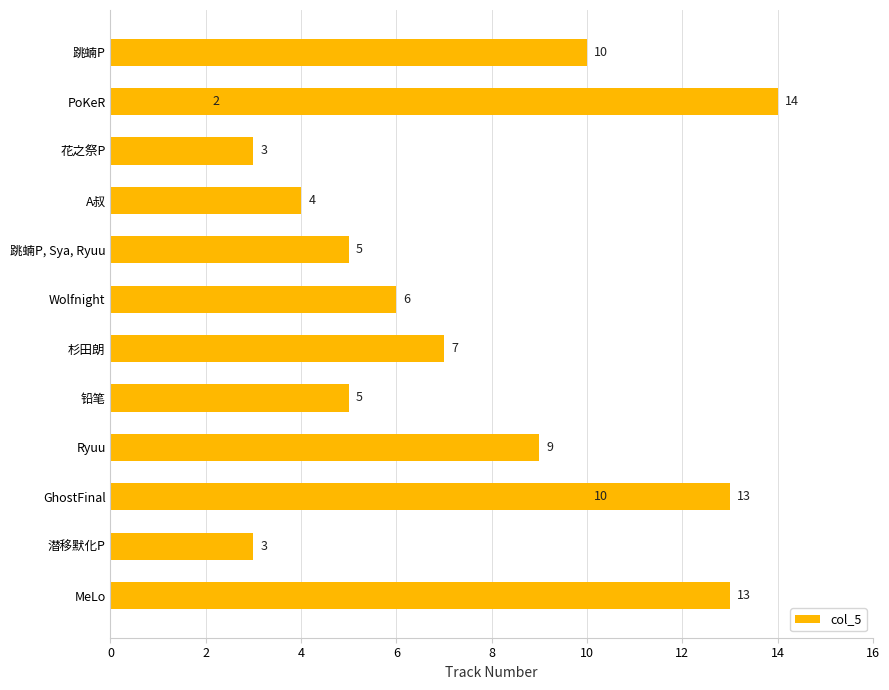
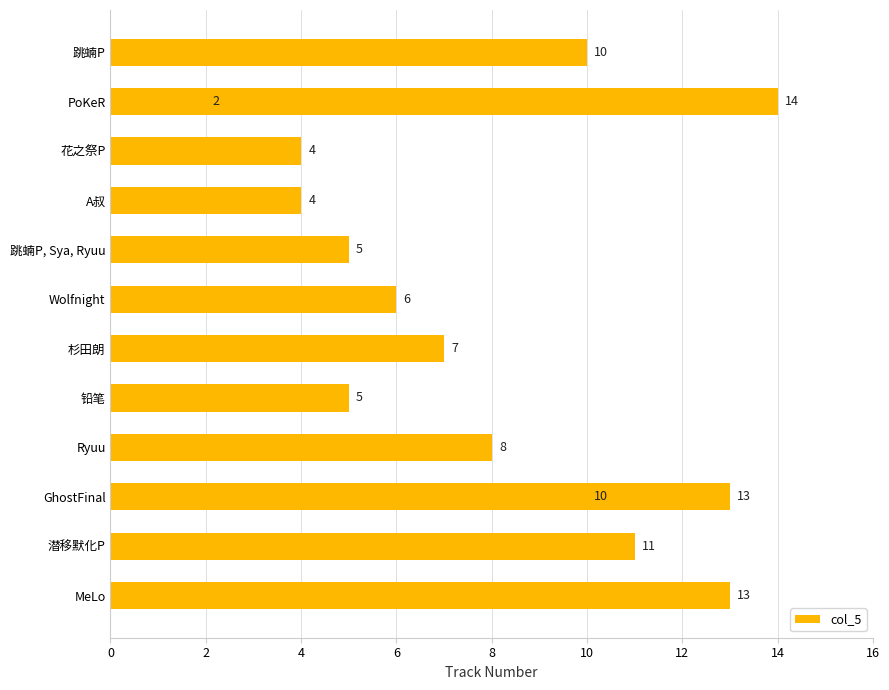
花之祭P: 3 -> 4
Ryuu: 9 -> 8
潜移默化P: 3 -> 11
